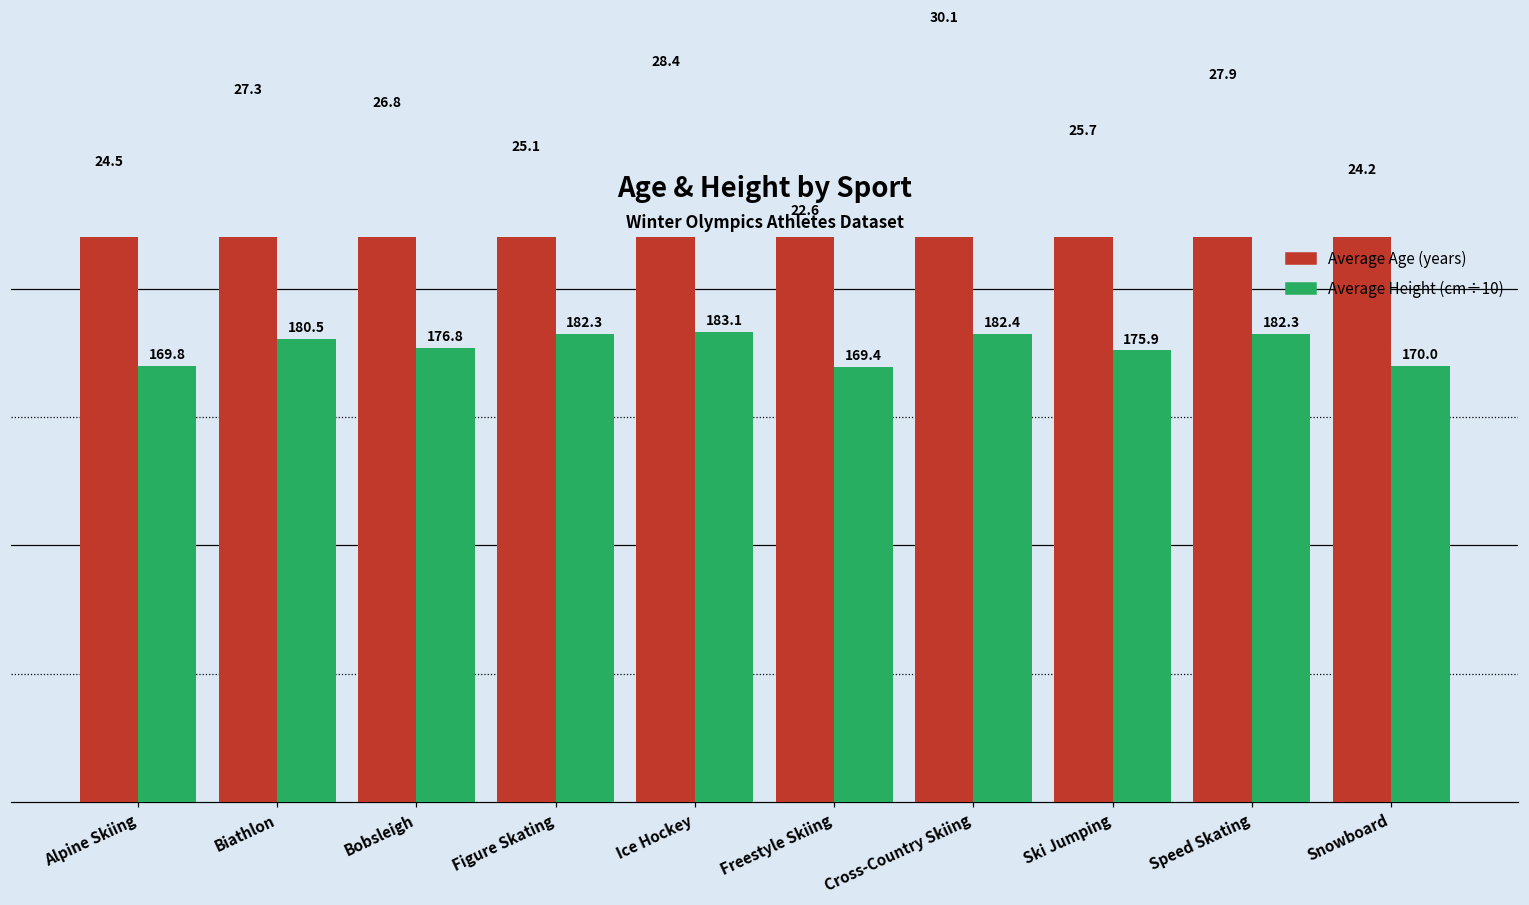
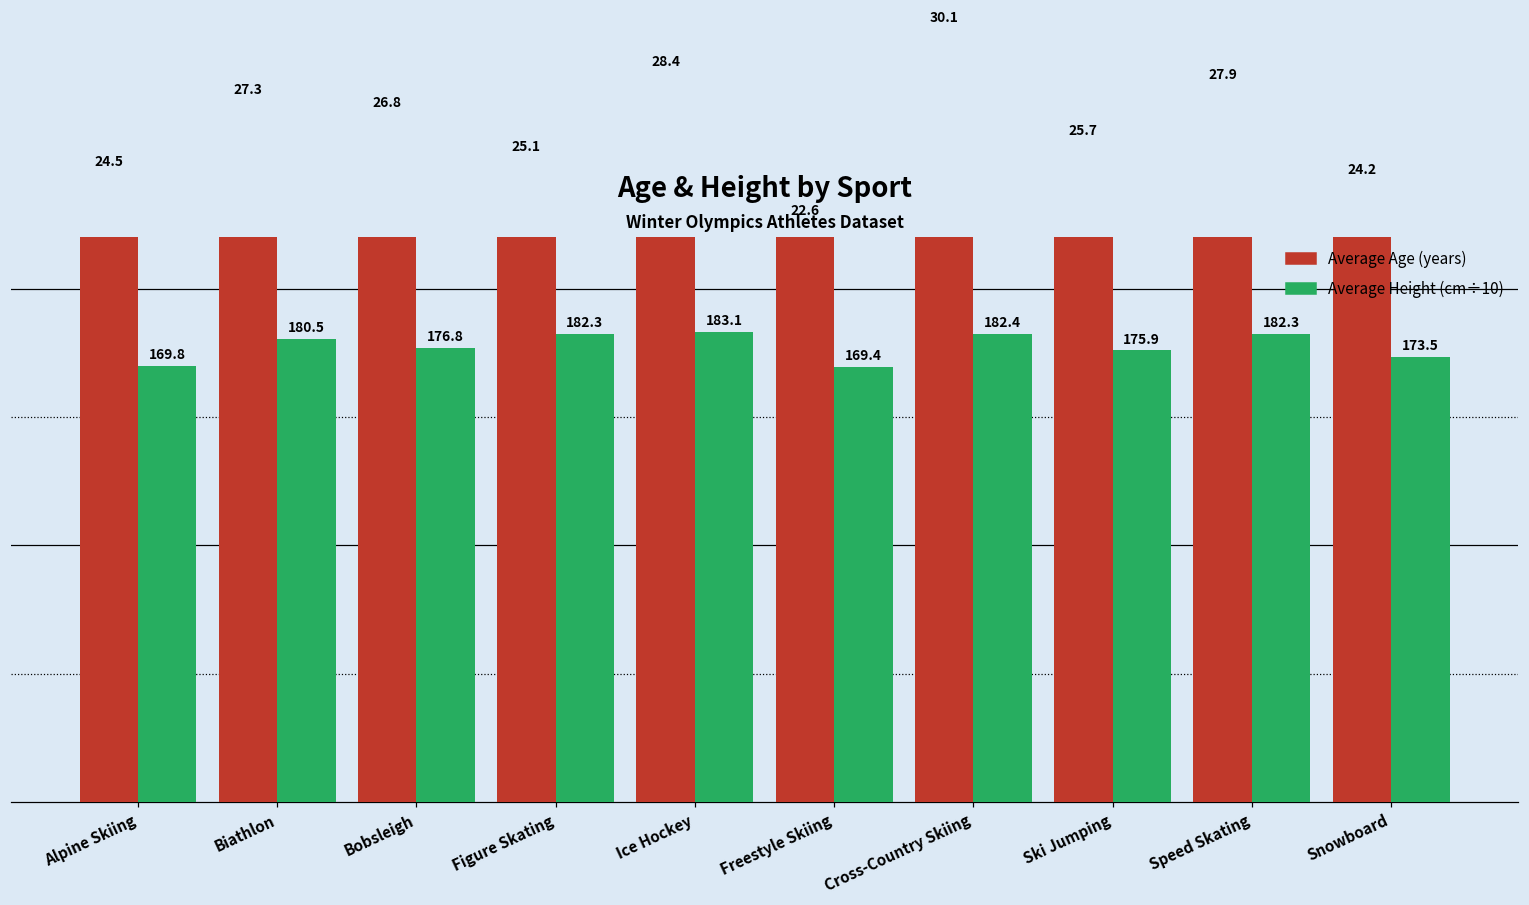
Average Height (cm÷10), Snowboard: 170.0 -> 173.5
